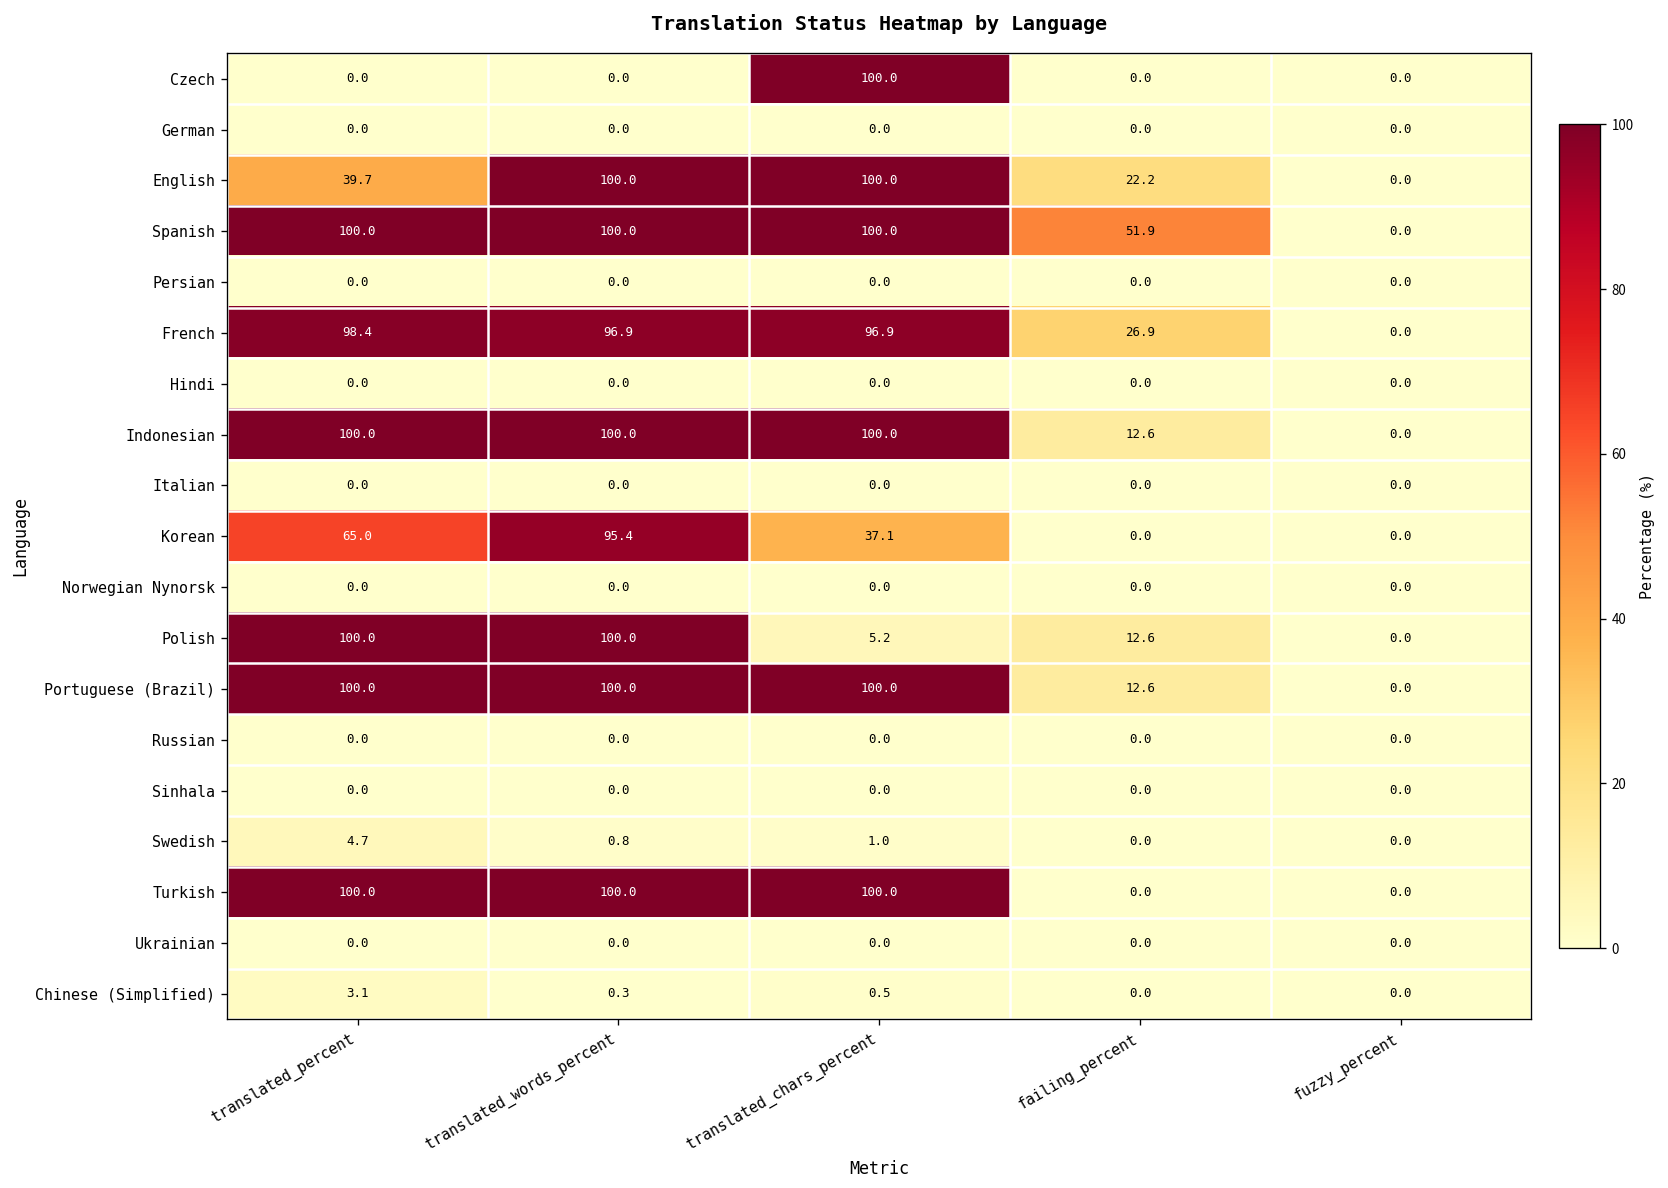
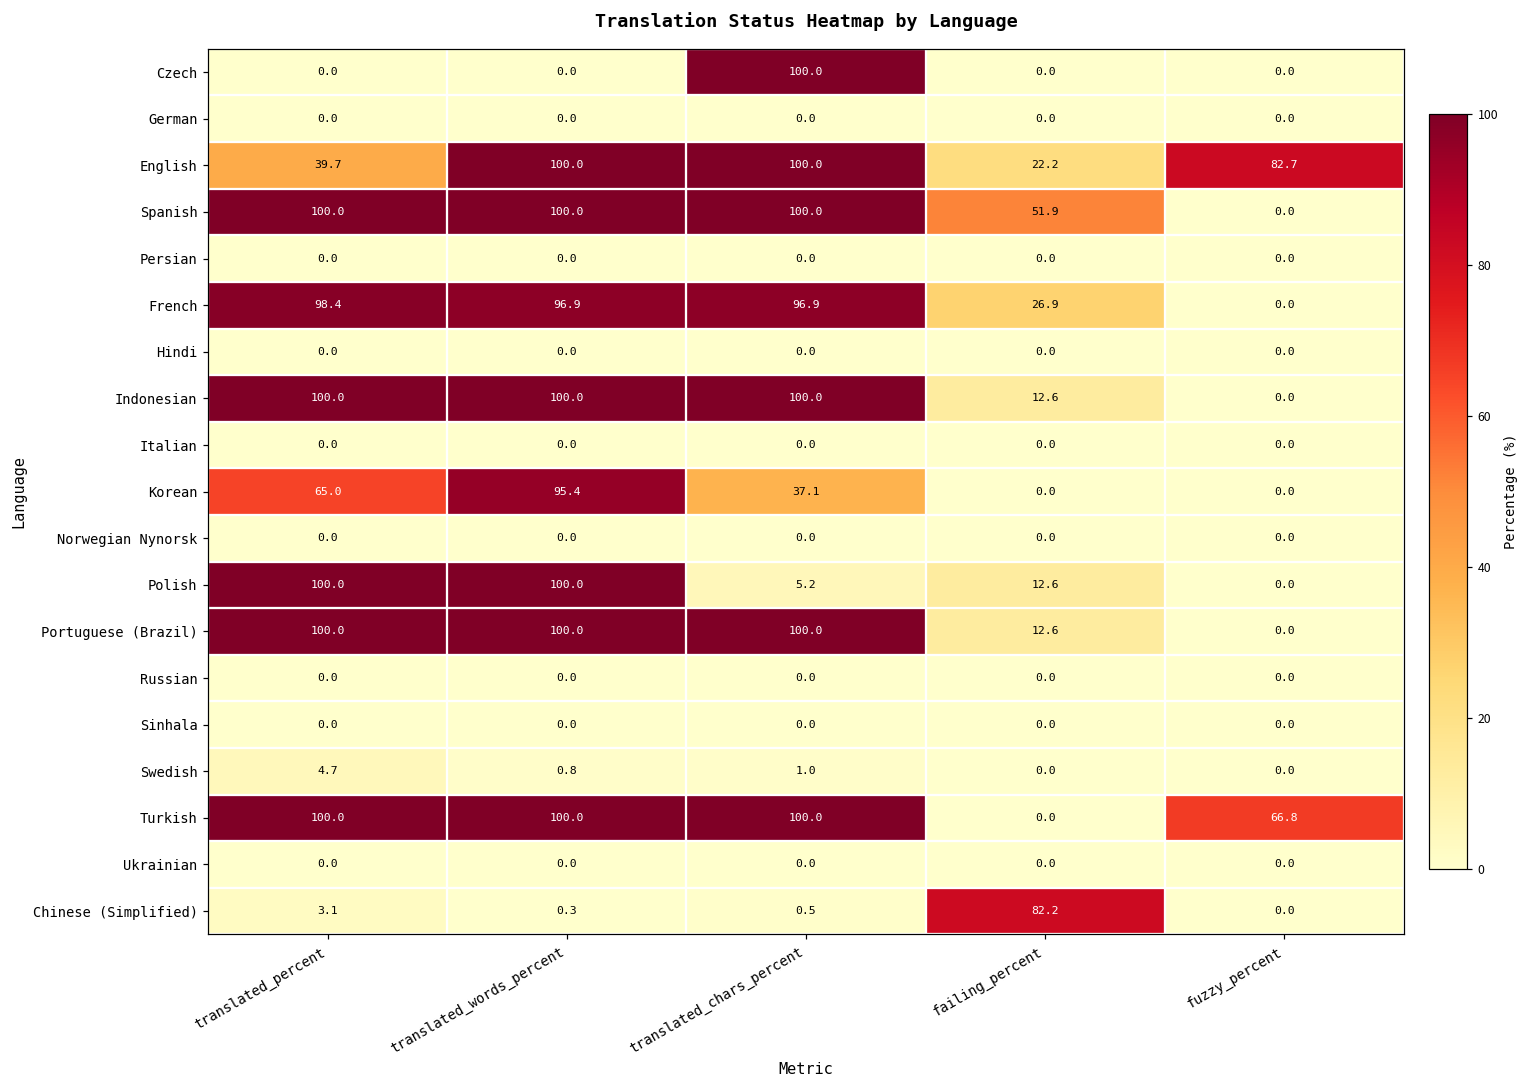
English, fuzzy_percent: 0.0 -> 82.7
Turkish, fuzzy_percent: 0.0 -> 66.8
Chinese (Simplified), failing_percent: 0.0 -> 82.2
